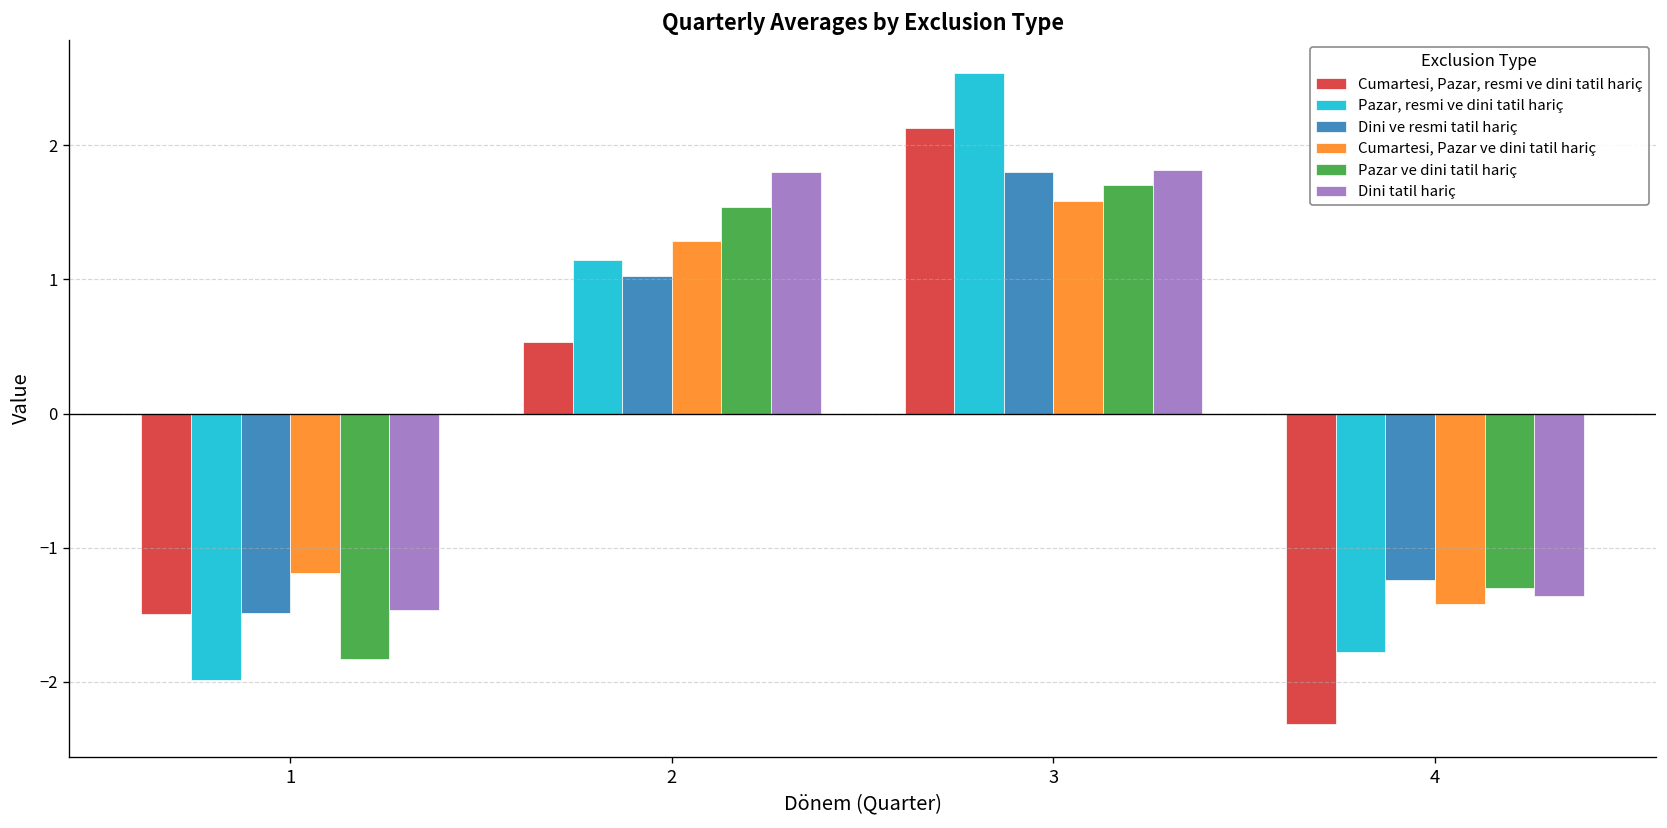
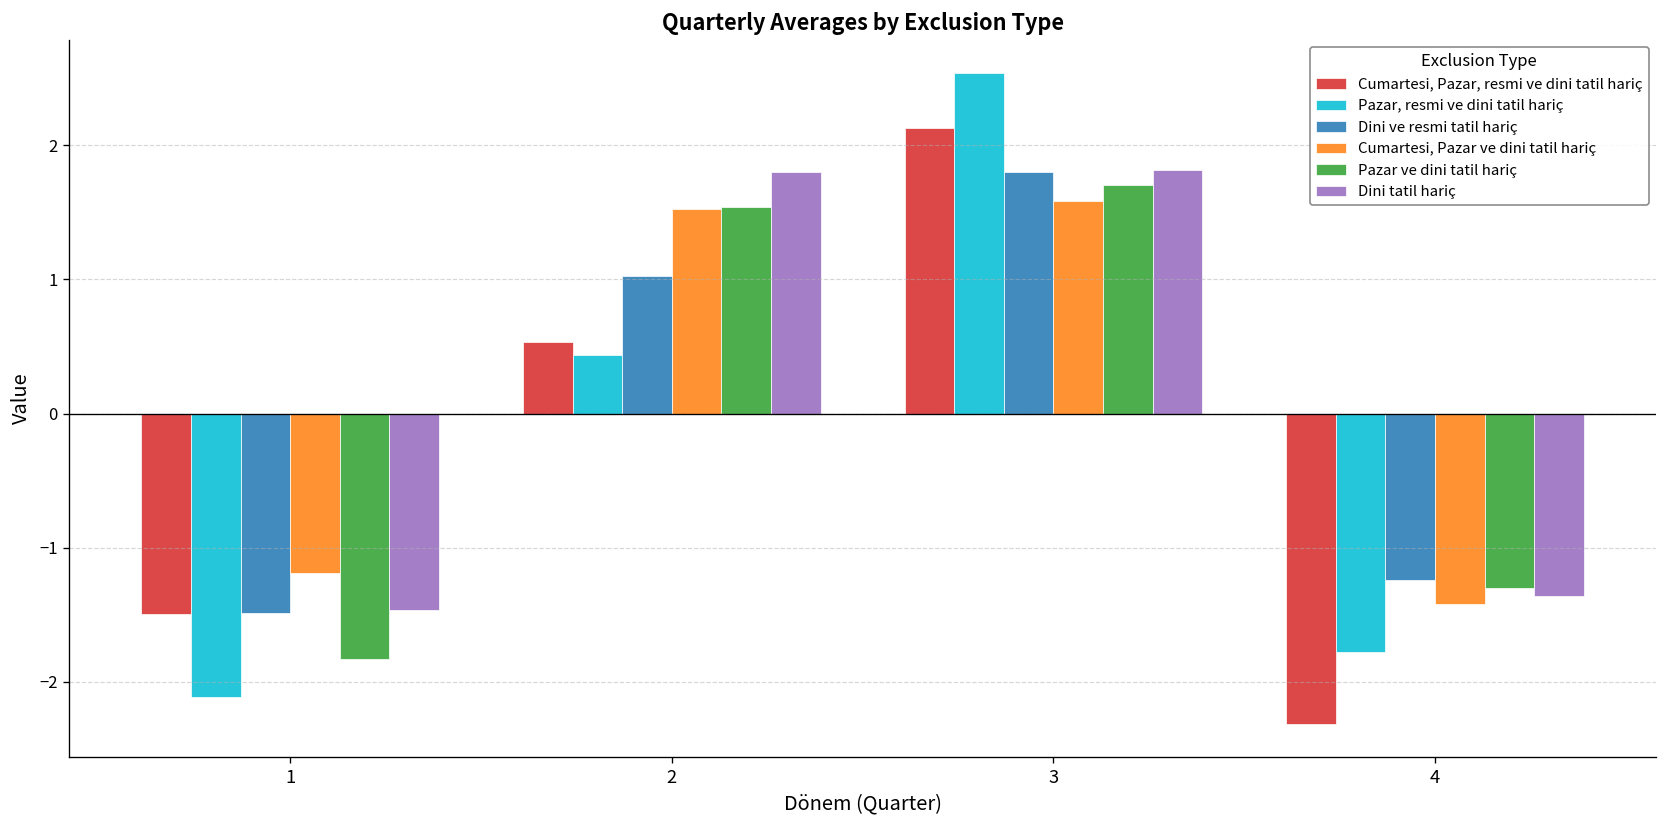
Pazar, resmi ve dini tatil hariç, 1: -1.99 -> -2.11
Pazar, resmi ve dini tatil hariç, 2: 1.14 -> 0.43
Cumartesi, Pazar ve dini tatil hariç, 2: 1.28 -> 1.52
